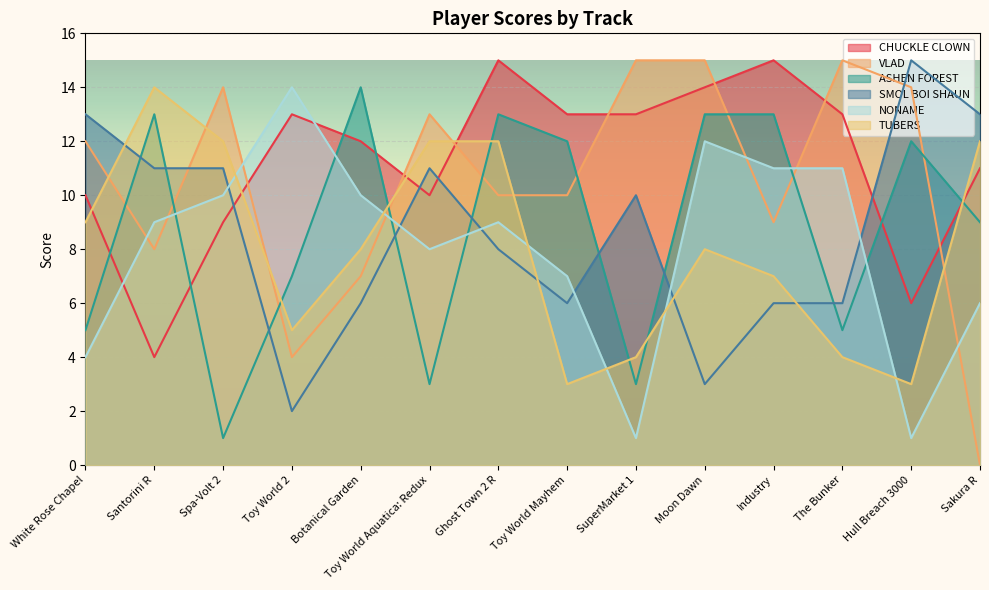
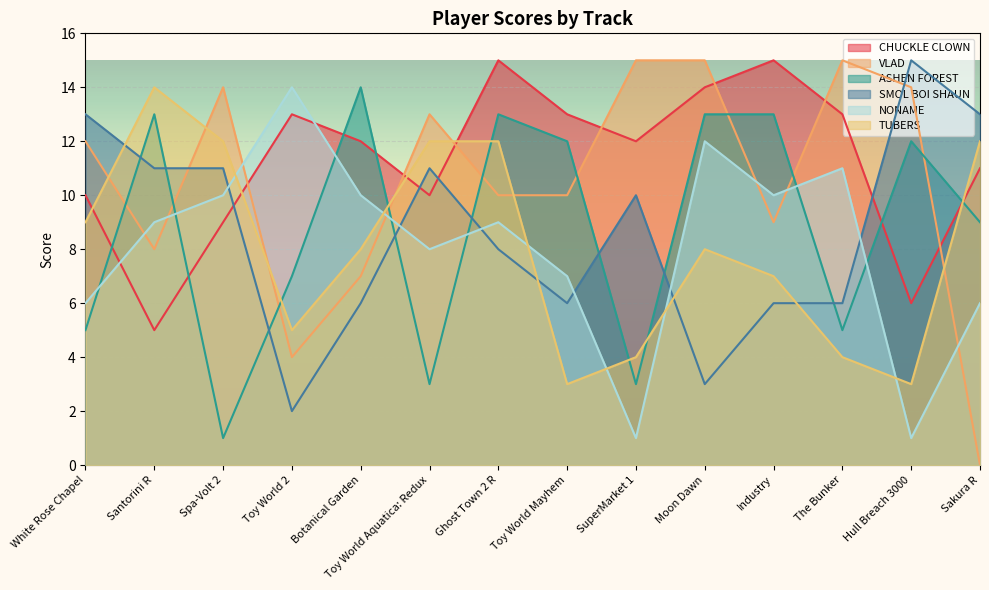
NONAME, White Rose Chapel: 4 -> 6
CHUCKLE CLOWN, Santorini R: 4 -> 5
CHUCKLE CLOWN, SuperMarket 1: 13 -> 12
NONAME, Industry: 11 -> 10
